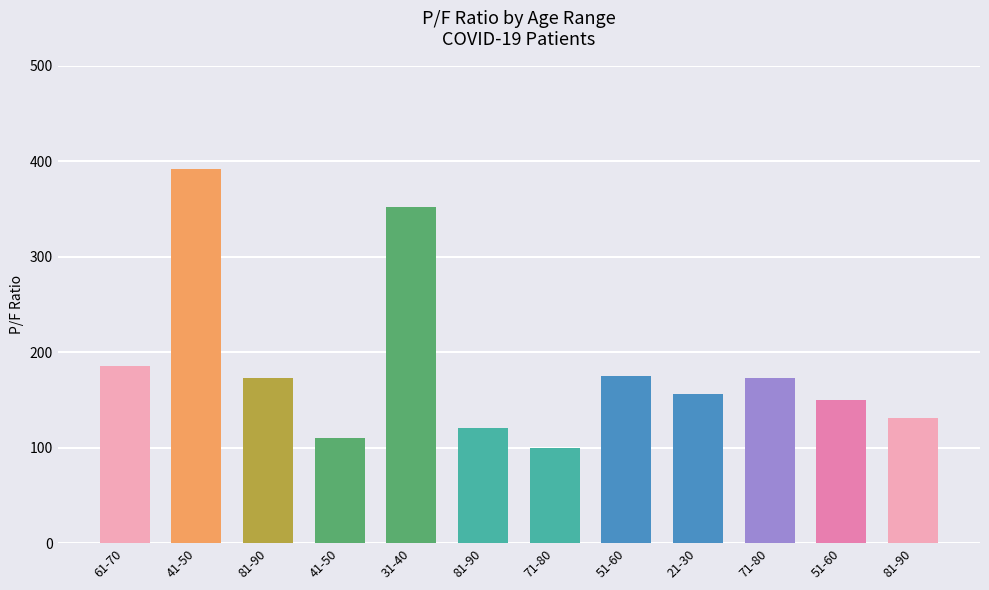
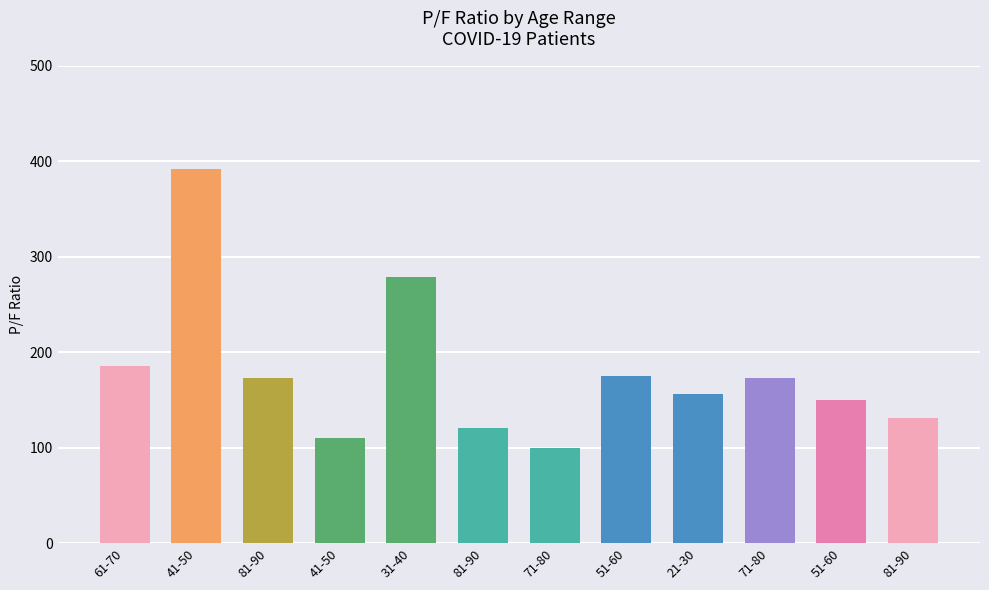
31-40: 350 -> 280
